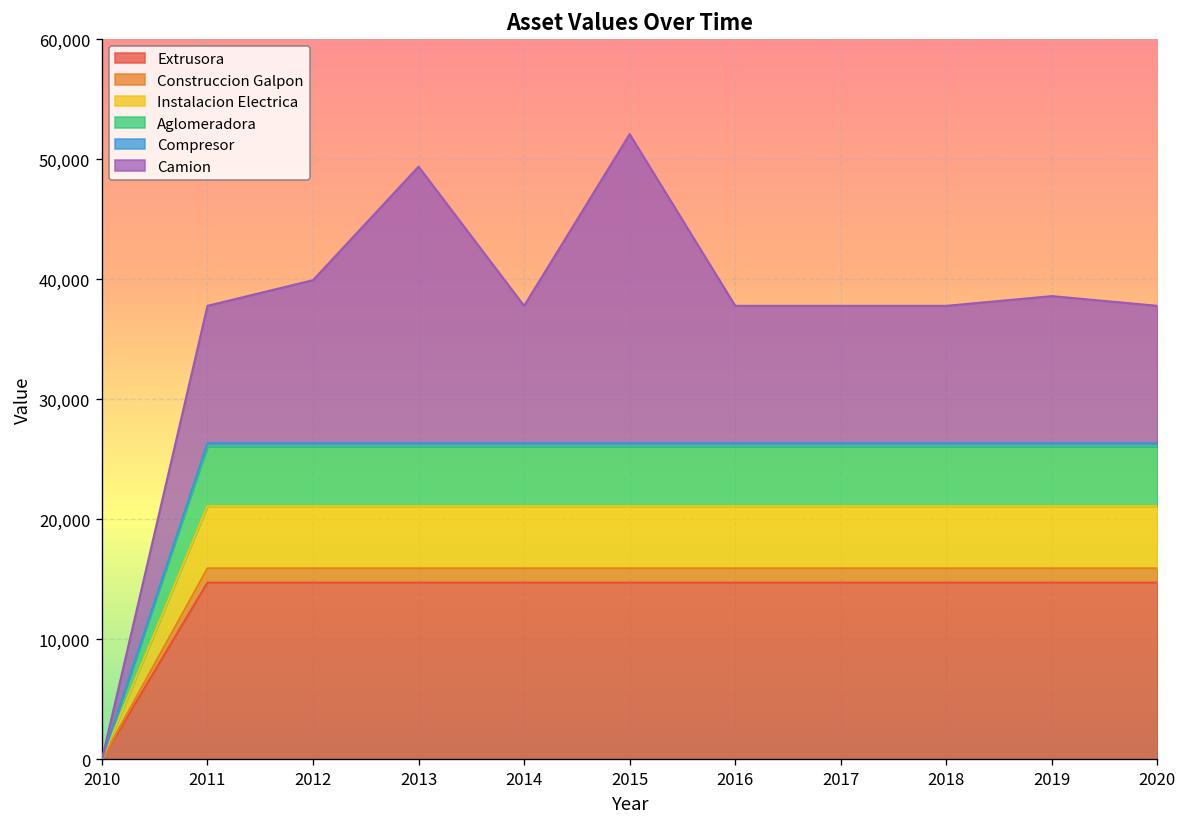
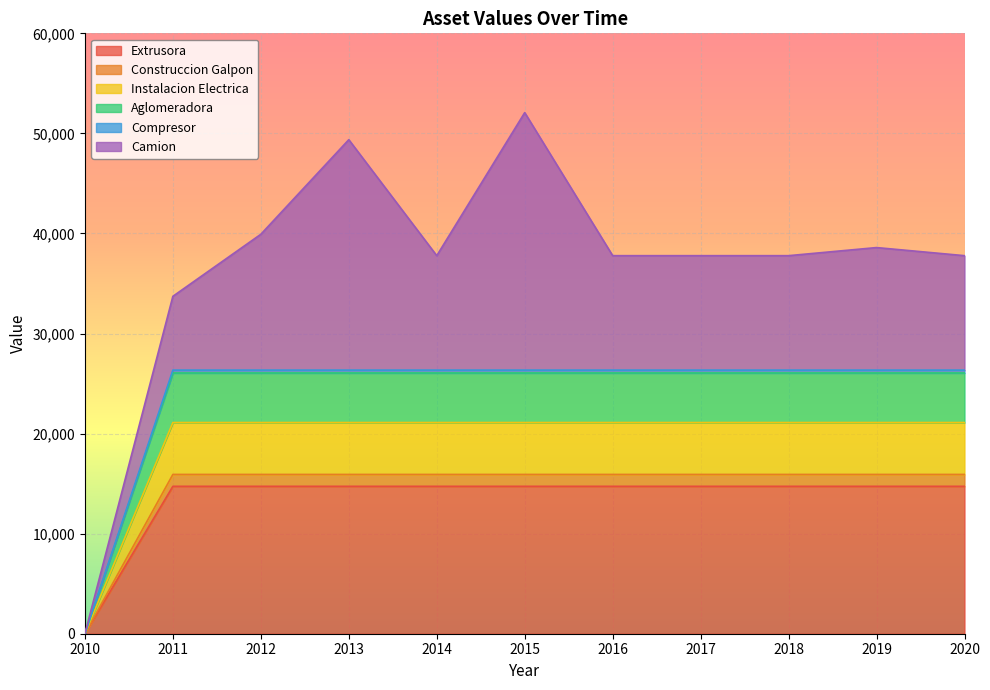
Camion, 2011: 11,400 -> 7,400
